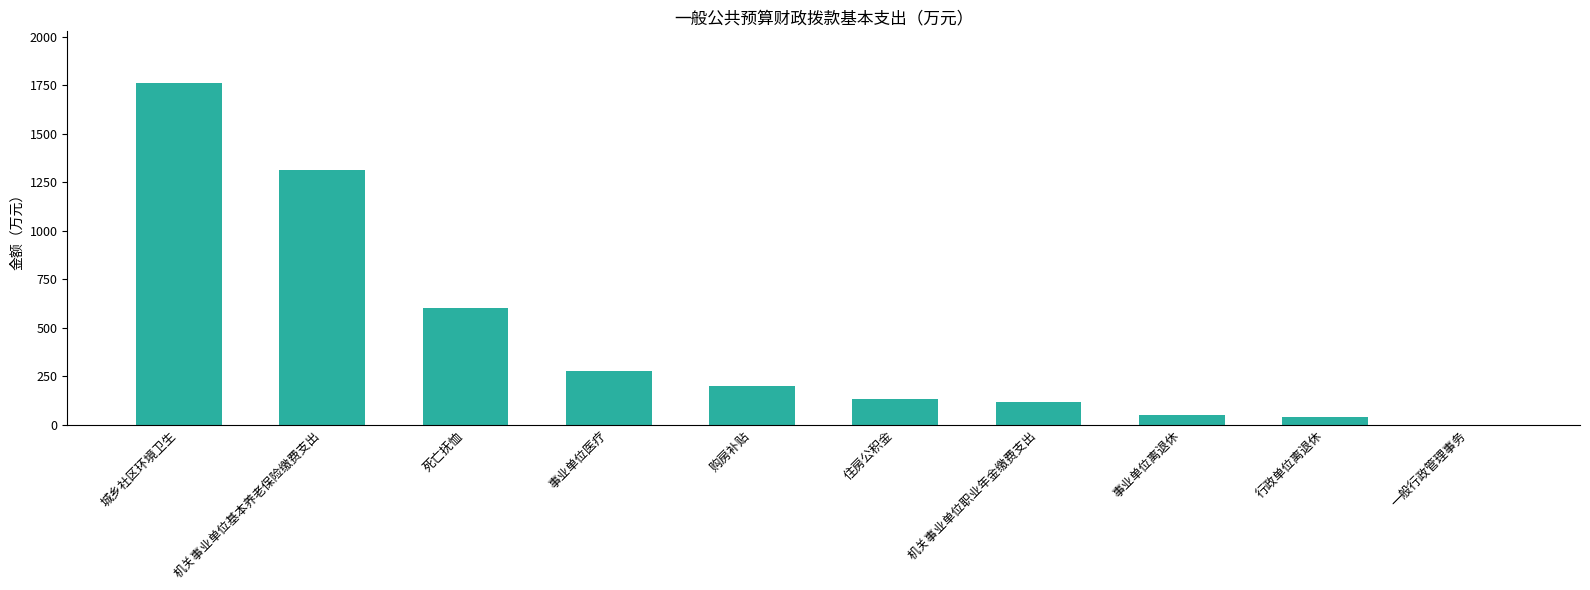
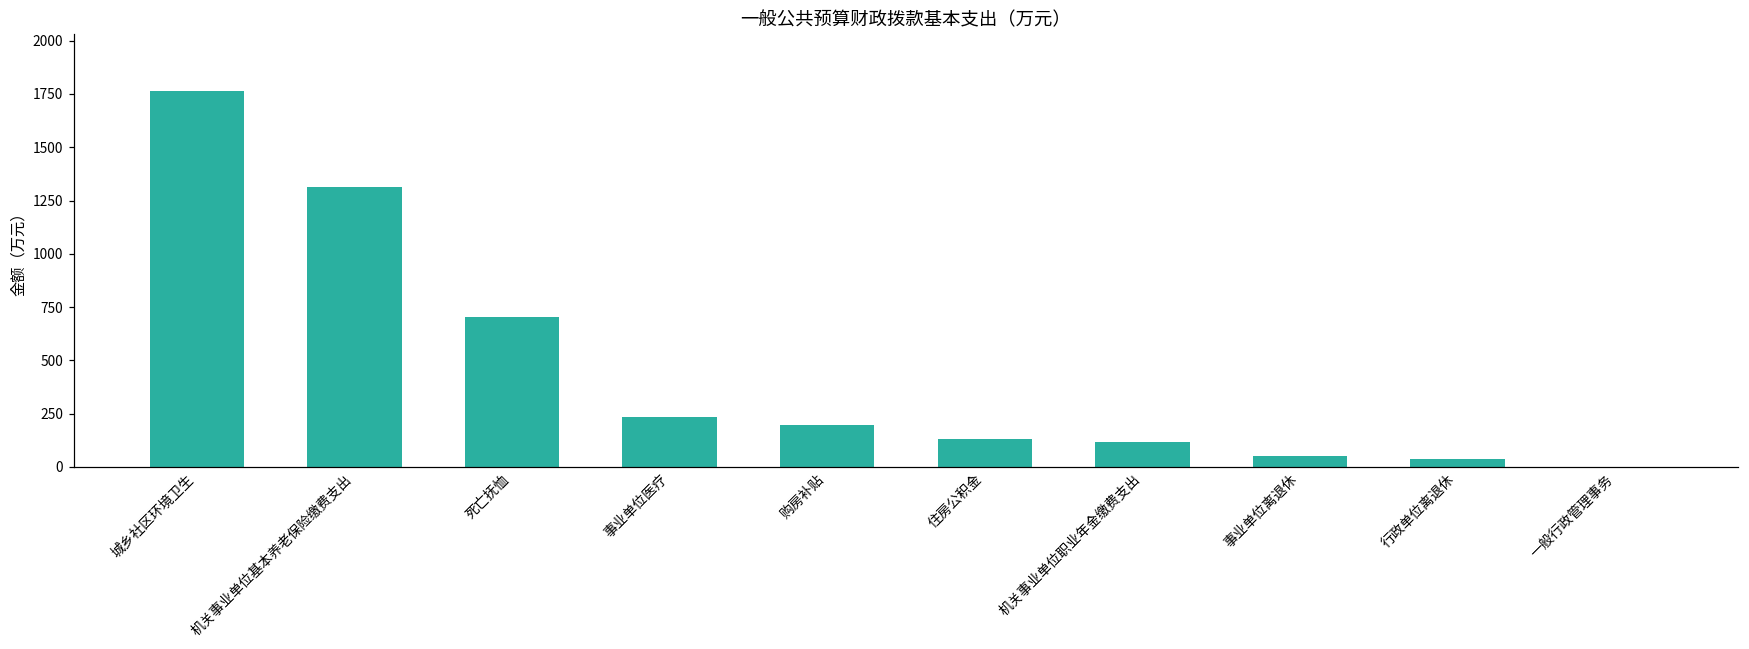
死亡抚恤: 600 -> 700
事业单位医疗: 280 -> 230
